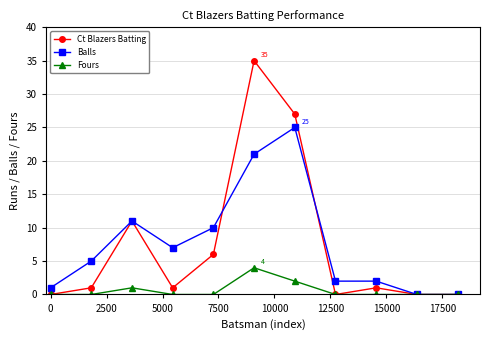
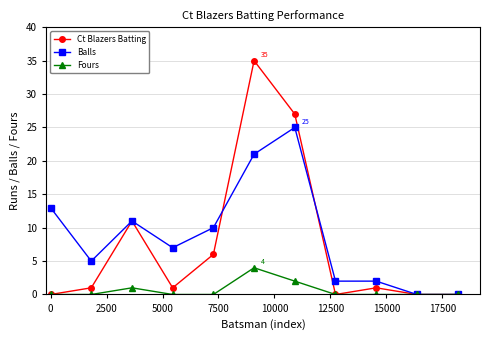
Balls, 0: 1 -> 13
